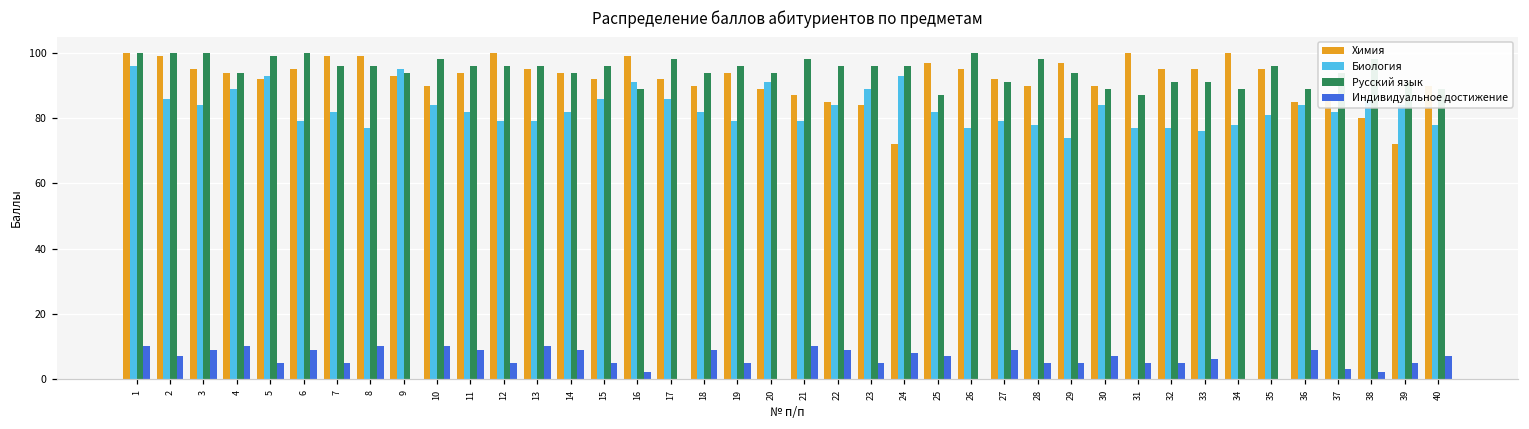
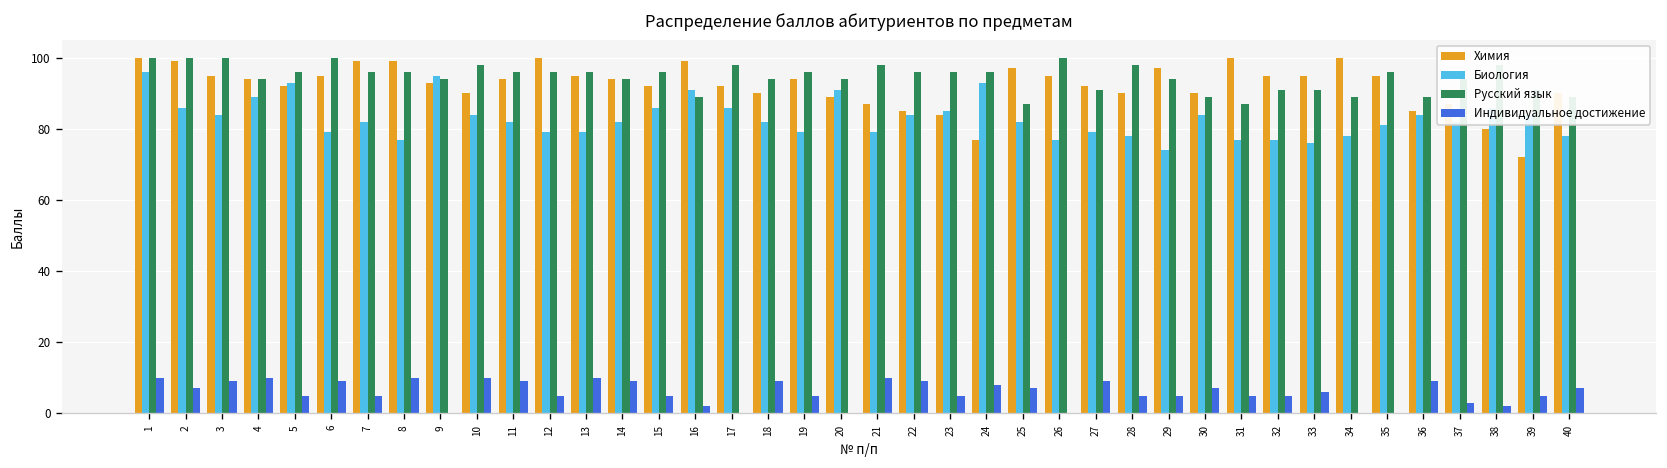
Русский язык, 5: 99 -> 96
Биология, 23: 89 -> 85
Химия, 24: 72 -> 77
